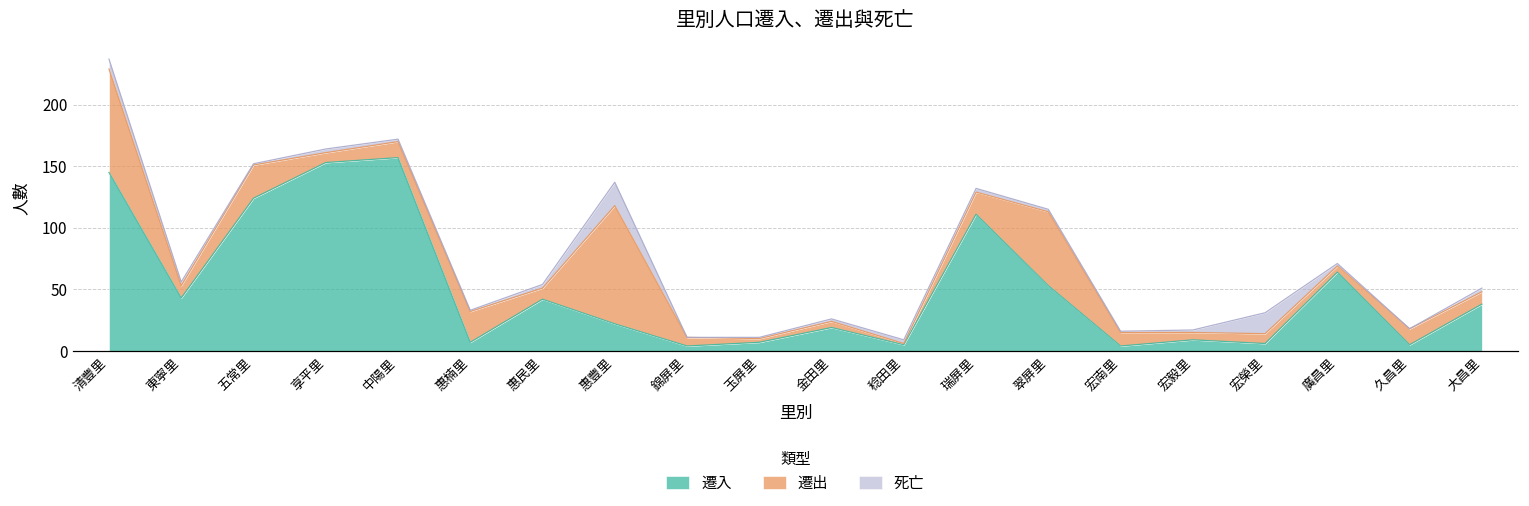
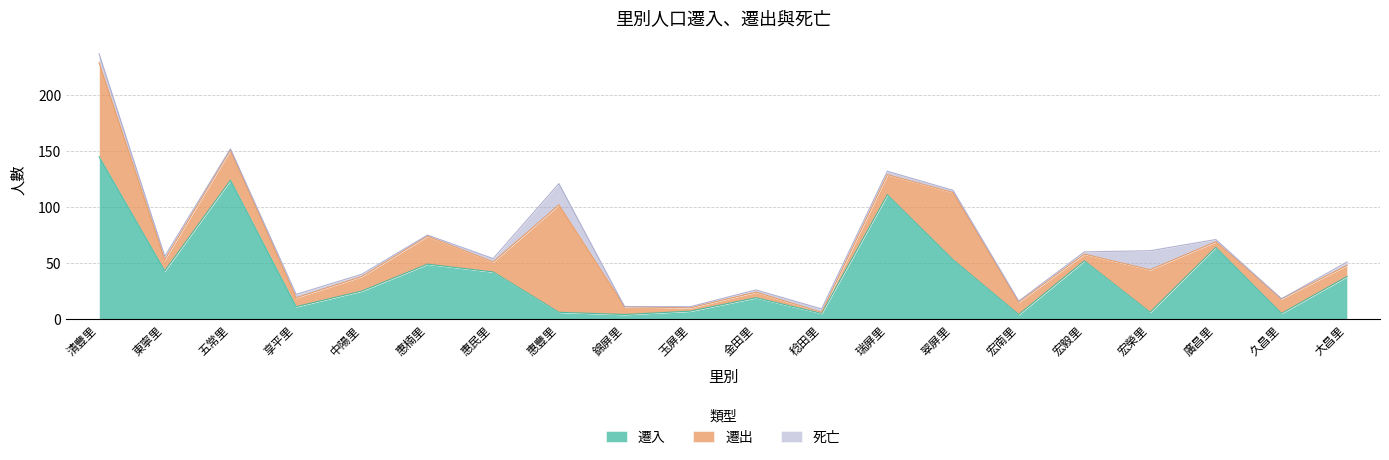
遷入, 享平里: 153 -> 11
遷入, 中陽里: 157 -> 25
遷入, 惠楠里: 7 -> 49
遷入, 惠豐里: 22 -> 6
遷入, 宏毅里: 9 -> 52
遷出, 宏榮里: 8 -> 38
